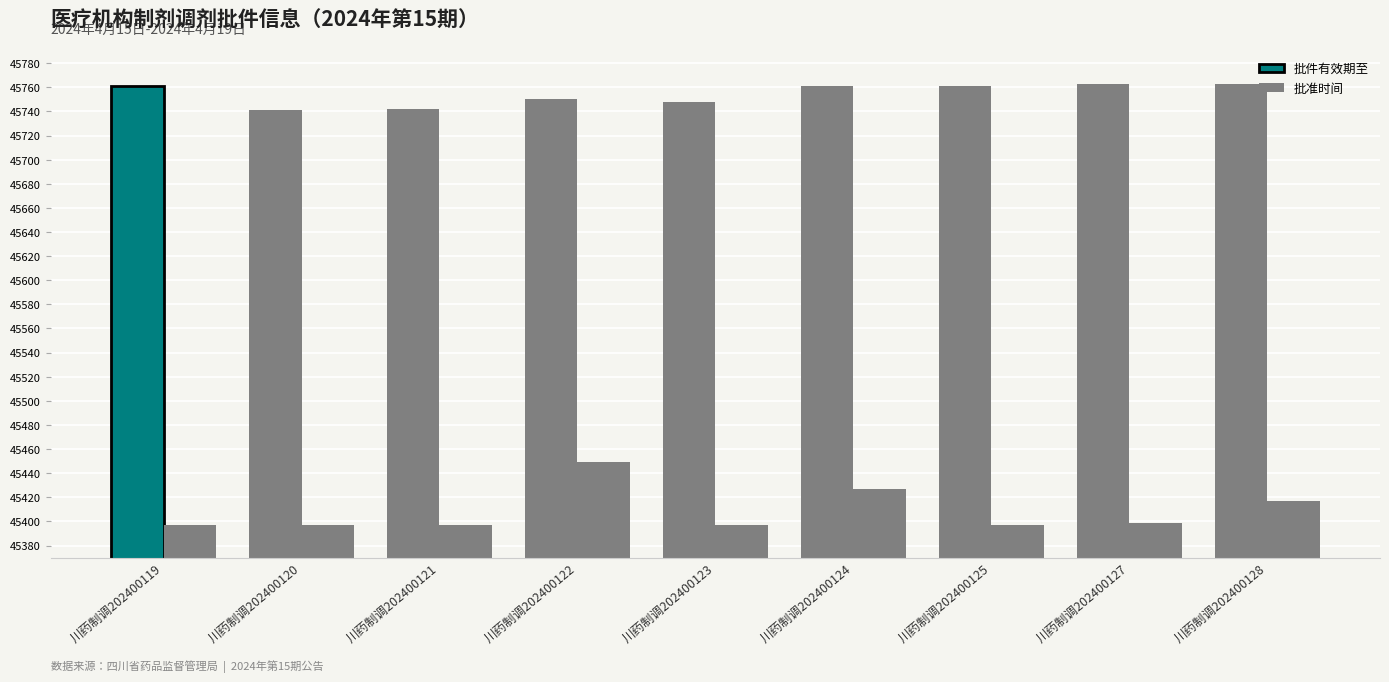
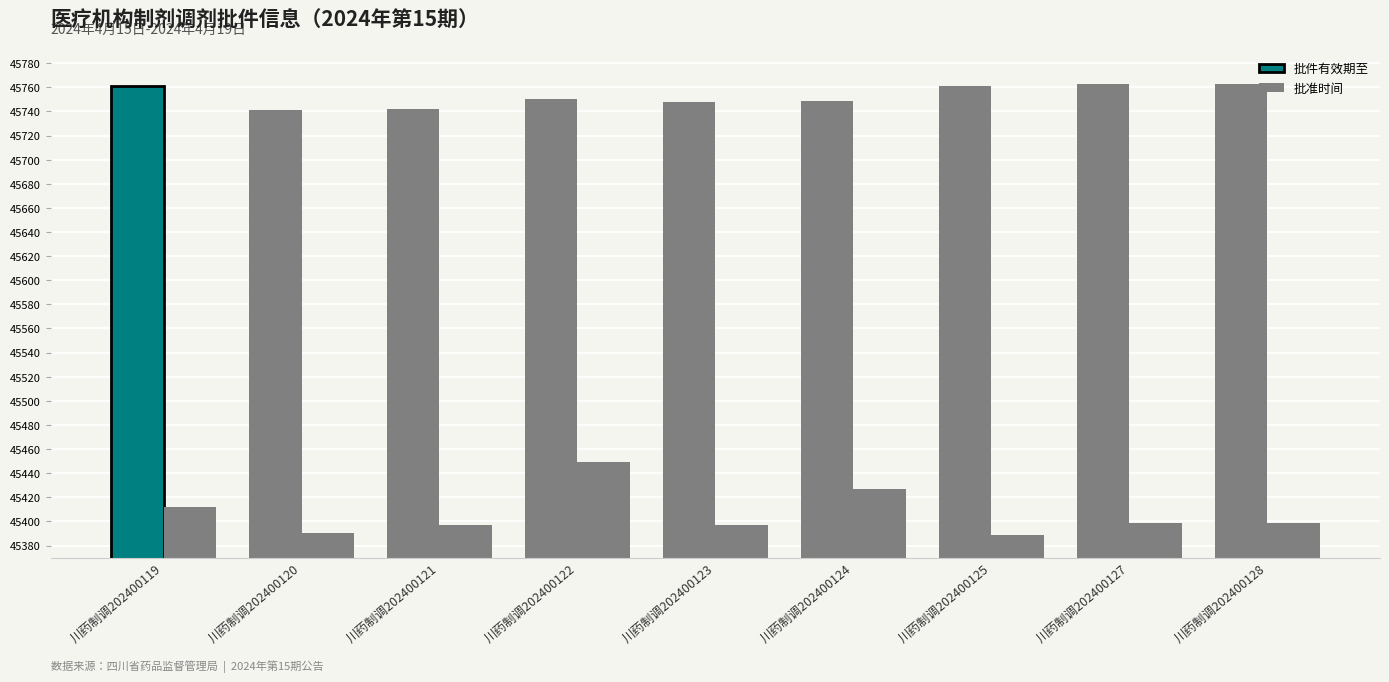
批准时间, 川药制调202400119: 45397 -> 45412
批准时间, 川药制调202400120: 45397 -> 45390
批件有效期至, 川药制调202400124: 45761 -> 45749
批准时间, 川药制调202400125: 45397 -> 45389
批准时间, 川药制调202400128: 45417 -> 45399
